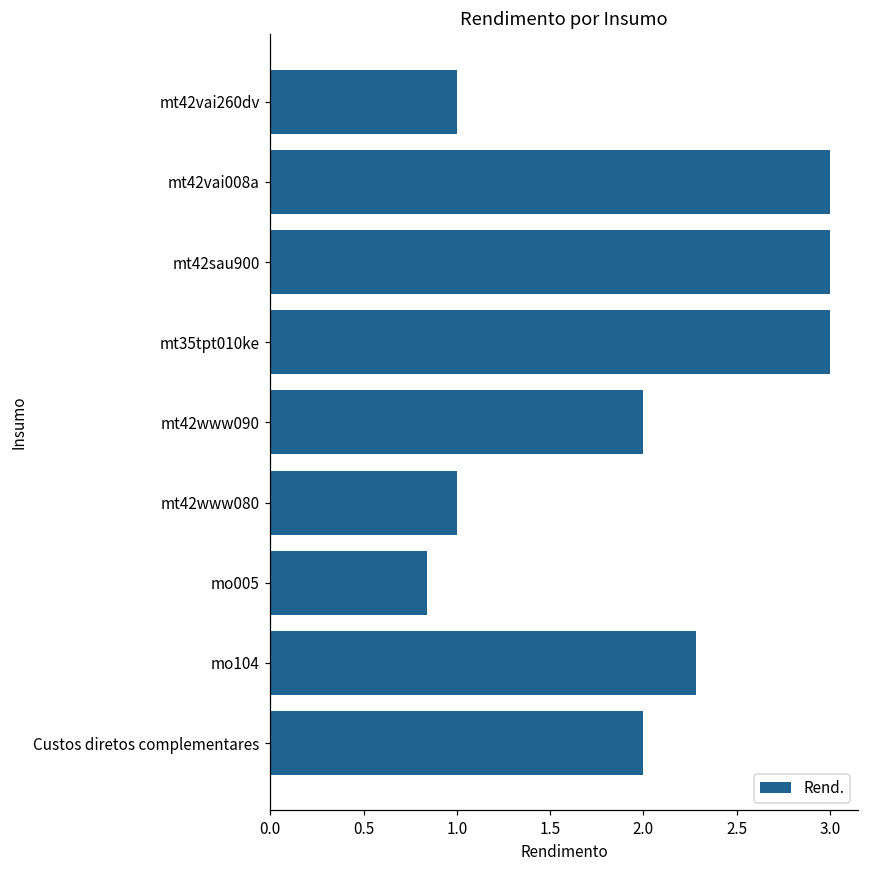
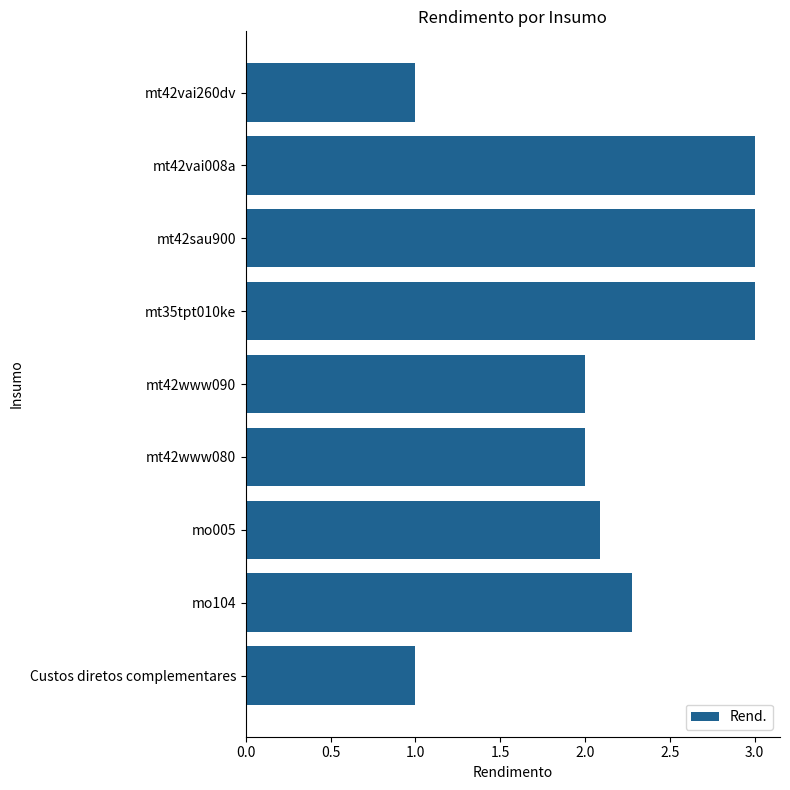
mt42www080: 1 -> 2
mo005: 0.84 -> 2.09
Custos diretos complementares: 2 -> 1
